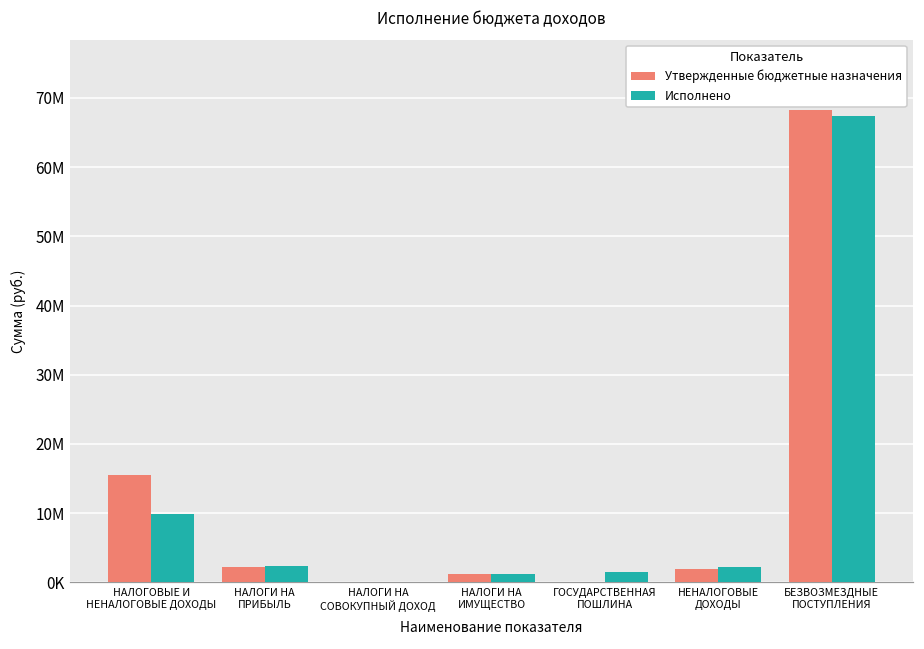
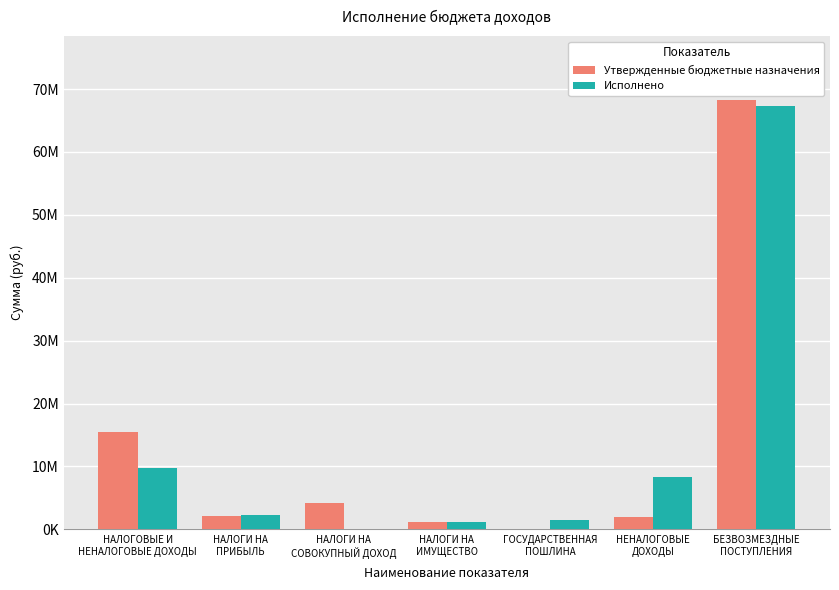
Утвержденные бюджетные назначения, НАЛОГИ НА СОВОКУПНЫЙ ДОХОД: 0 -> 4000000
Исполнено, НЕНАЛОГОВЫЕ ДОХОДЫ: 2000000 -> 8000000
